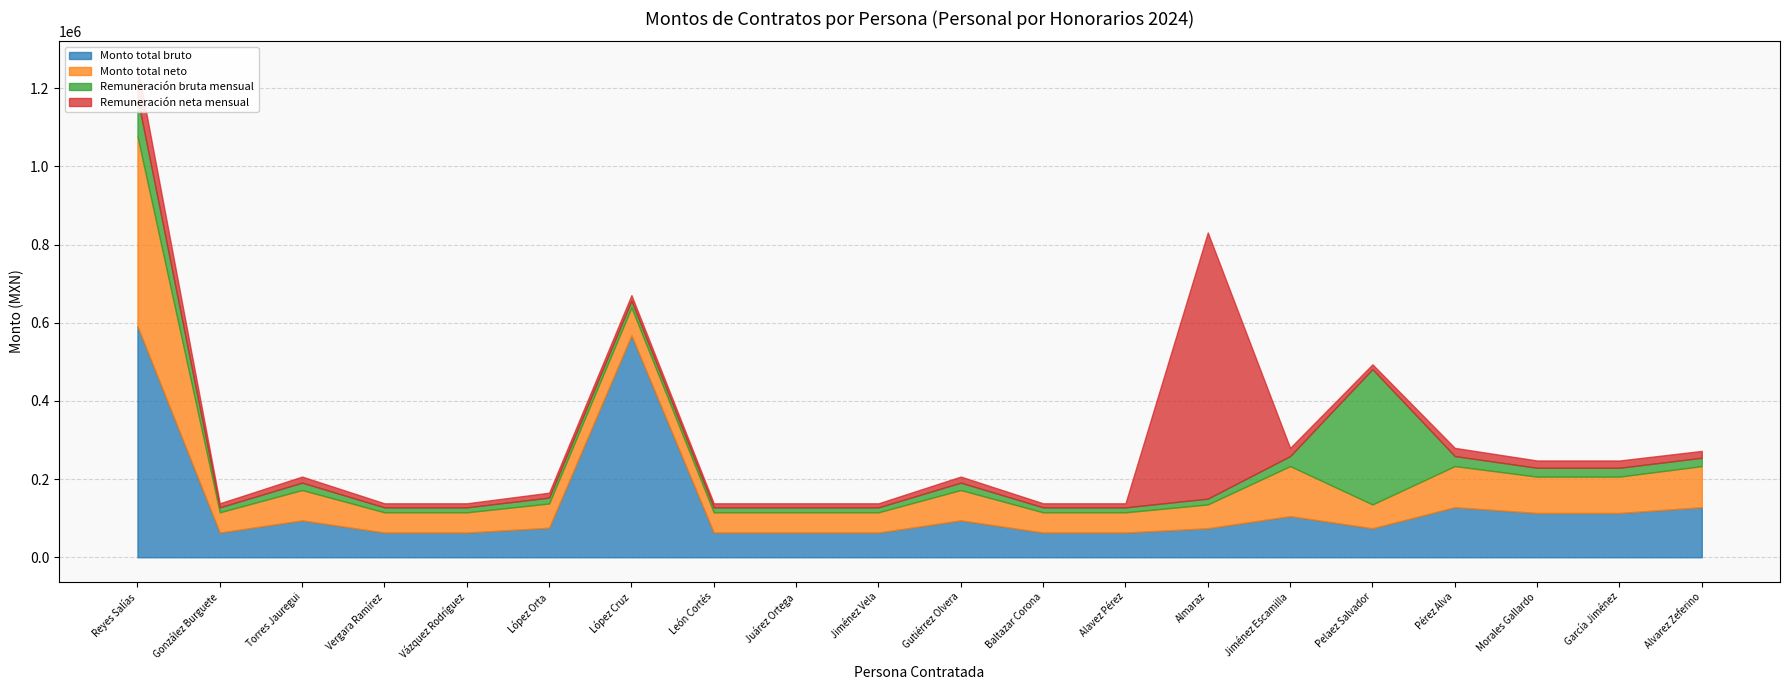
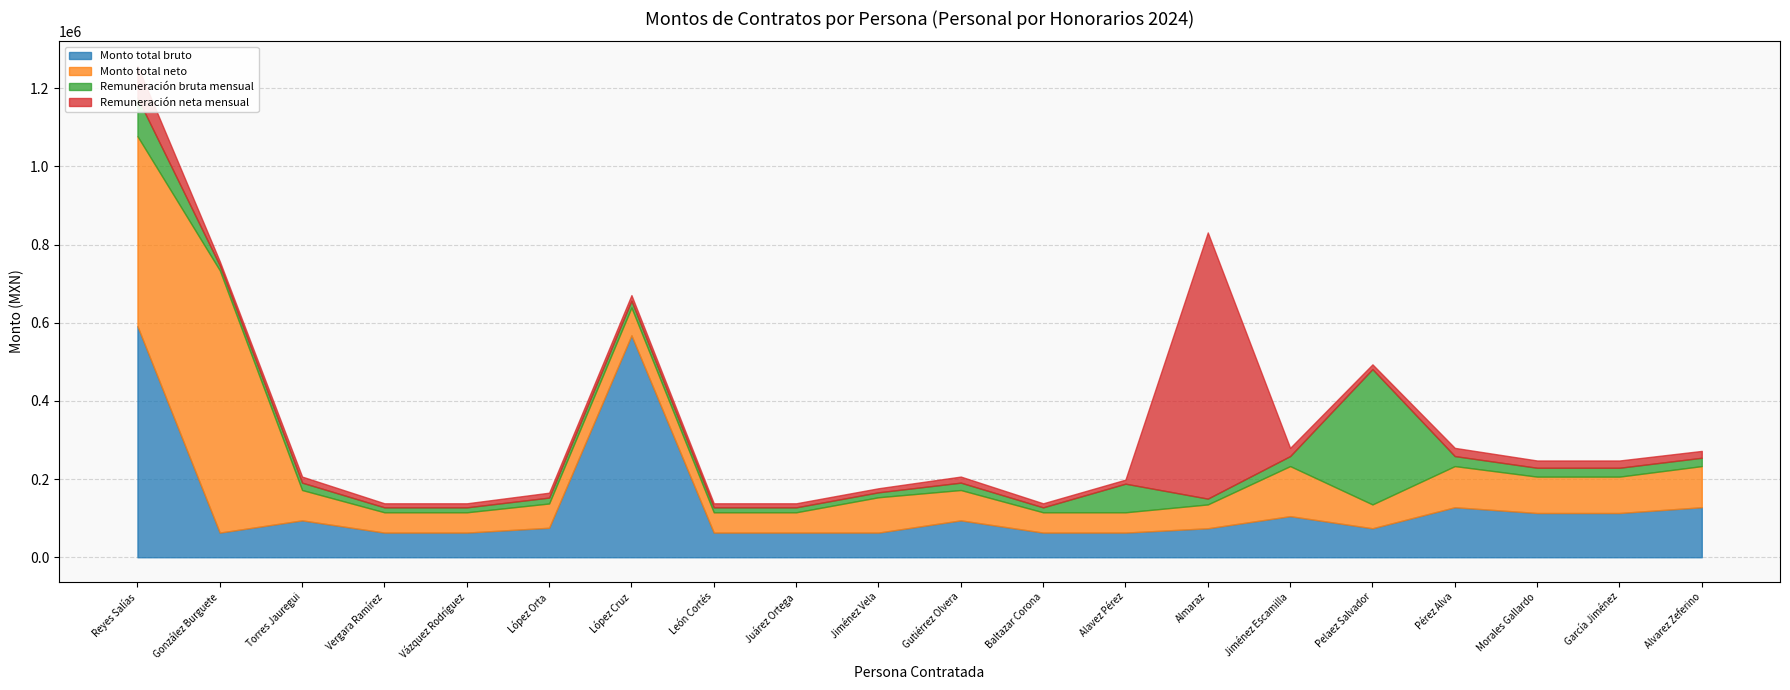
Monto total neto, González Burguete: 50000 -> 670000
Monto total neto, Jiménez Vela: 50000 -> 90000
Remuneración bruta mensual, Alavez Pérez: 10000 -> 70000
